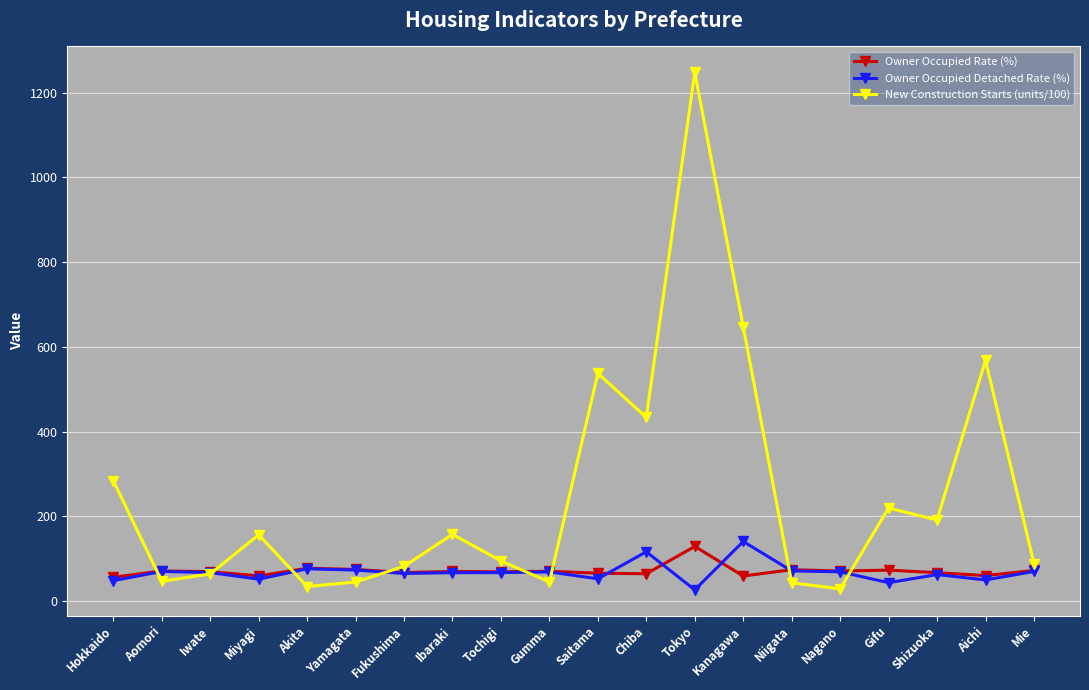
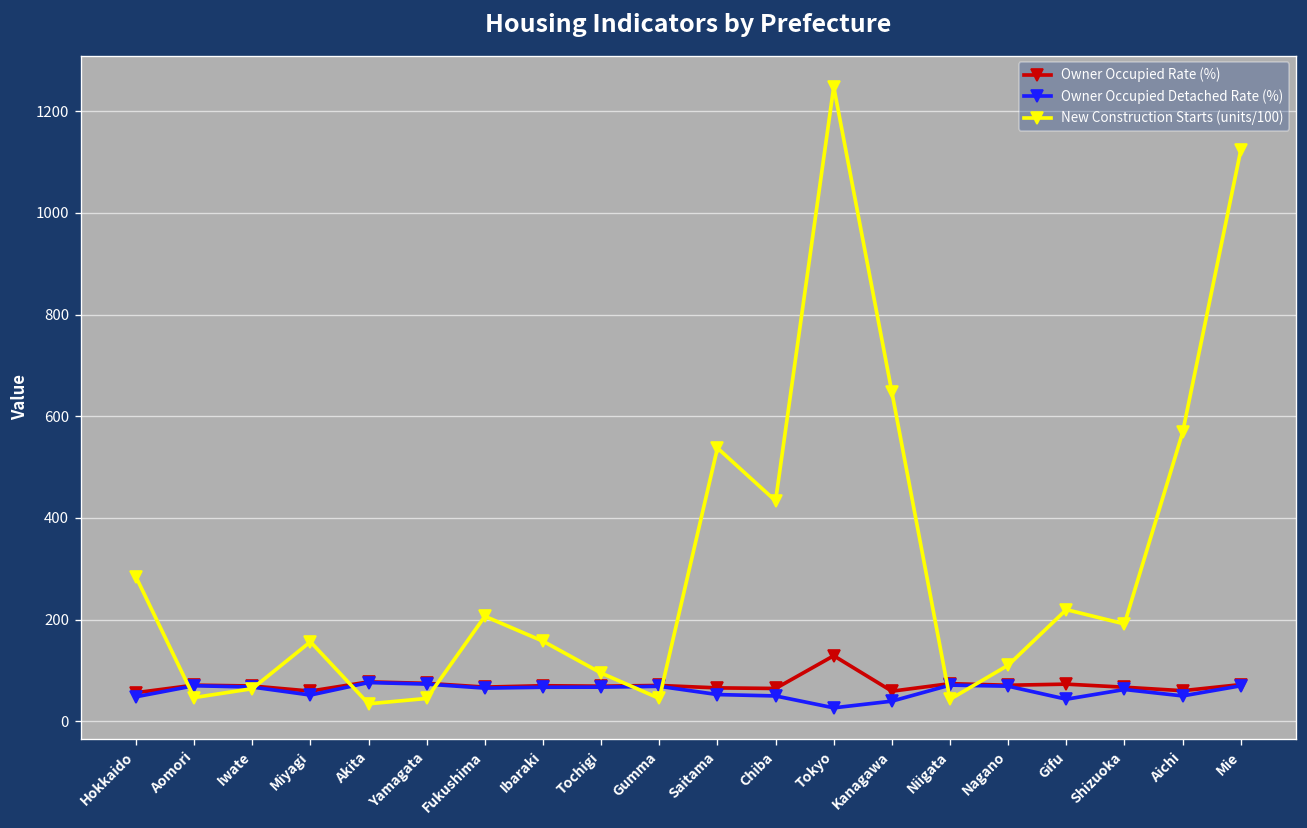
New Construction Starts (units/100), Fukushima: 80 -> 210
Owner Occupied Detached Rate (%), Chiba: 120 -> 50
Owner Occupied Detached Rate (%), Kanagawa: 140 -> 40
New Construction Starts (units/100), Nagano: 30 -> 110
New Construction Starts (units/100), Mie: 90 -> 1120
